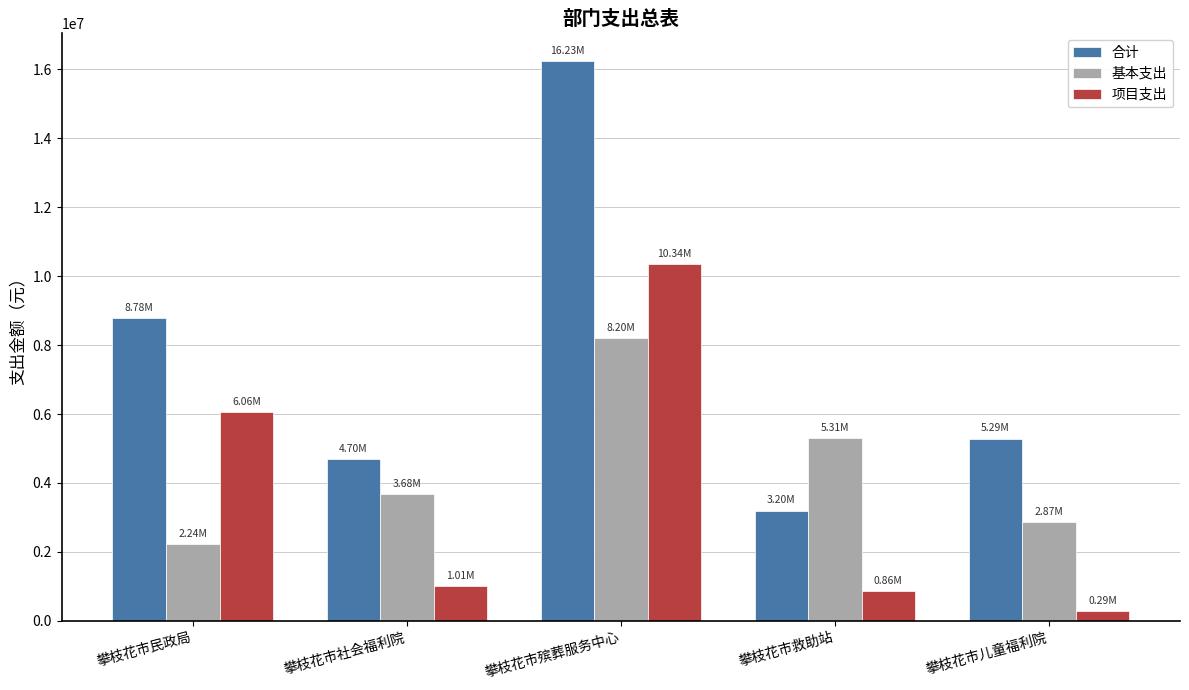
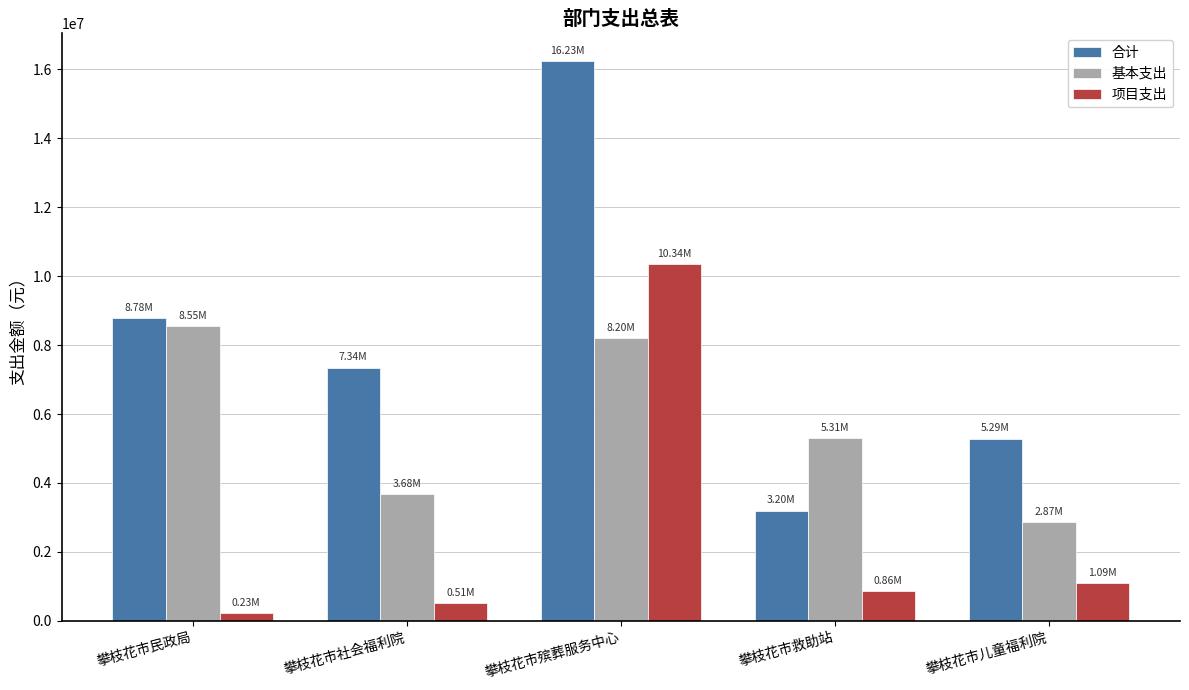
基本支出, 攀枝花市民政局: 2.24M -> 8.55M
项目支出, 攀枝花市民政局: 6.06M -> 0.23M
合计, 攀枝花市社会福利院: 4.70M -> 7.34M
项目支出, 攀枝花市社会福利院: 1.01M -> 0.51M
项目支出, 攀枝花市儿童福利院: 0.29M -> 1.09M
